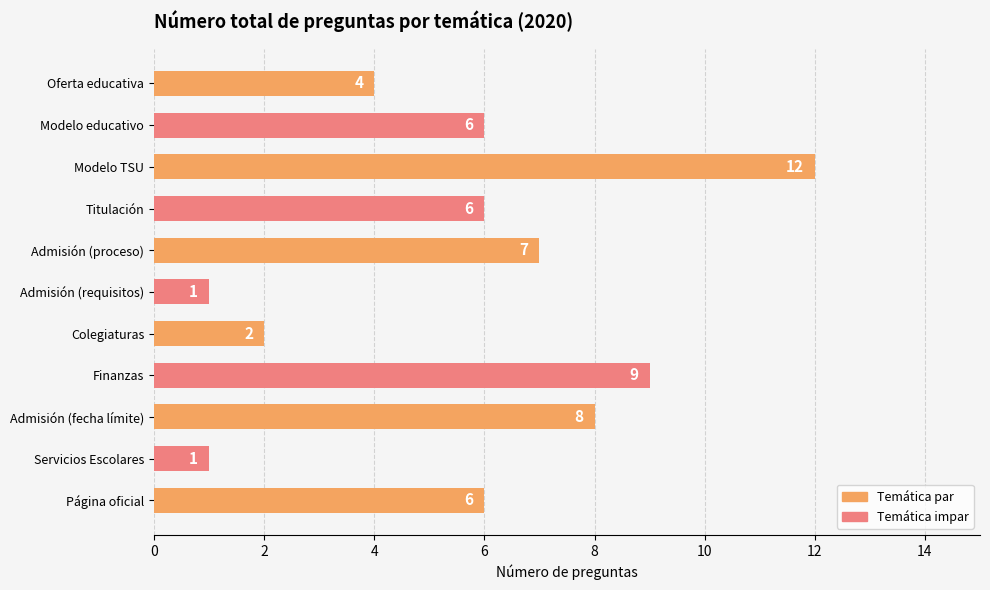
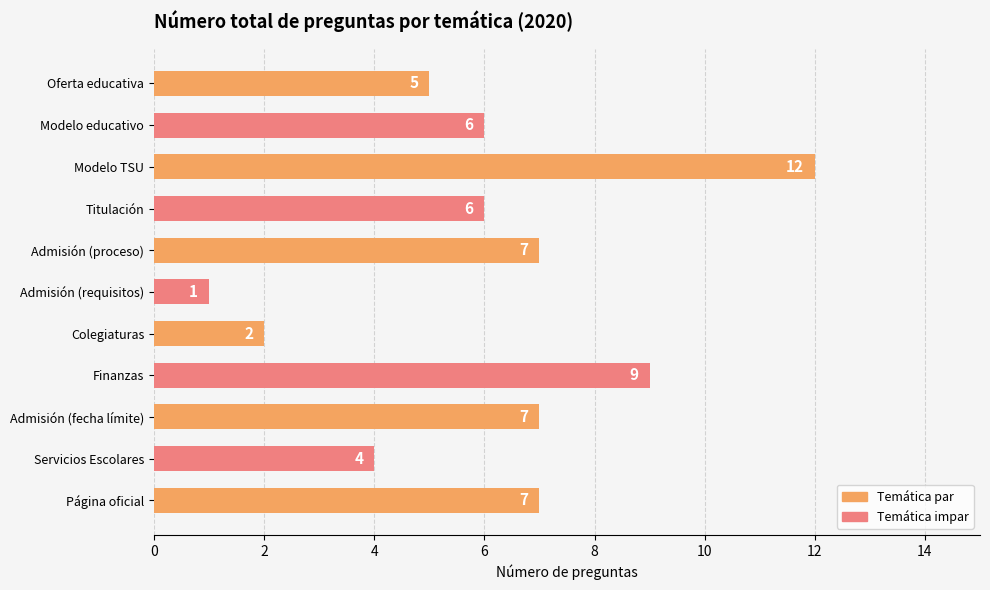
Oferta educativa: 4 -> 5
Admisión (fecha límite): 8 -> 7
Servicios Escolares: 1 -> 4
Página oficial: 6 -> 7
